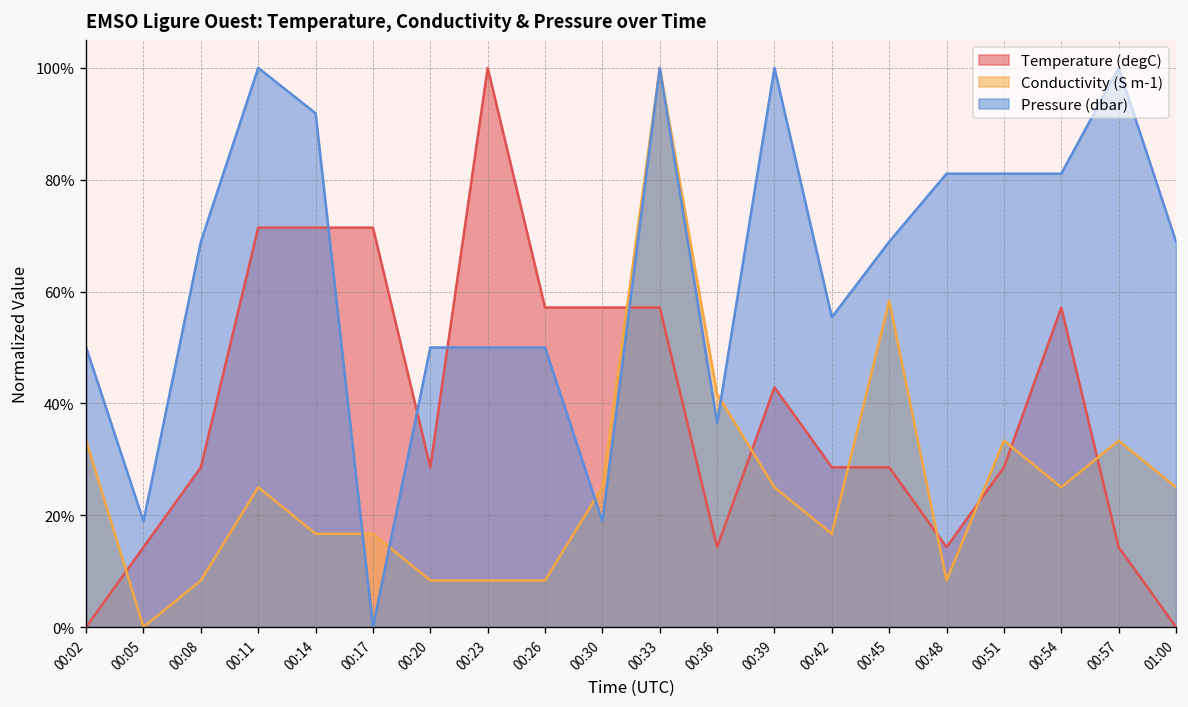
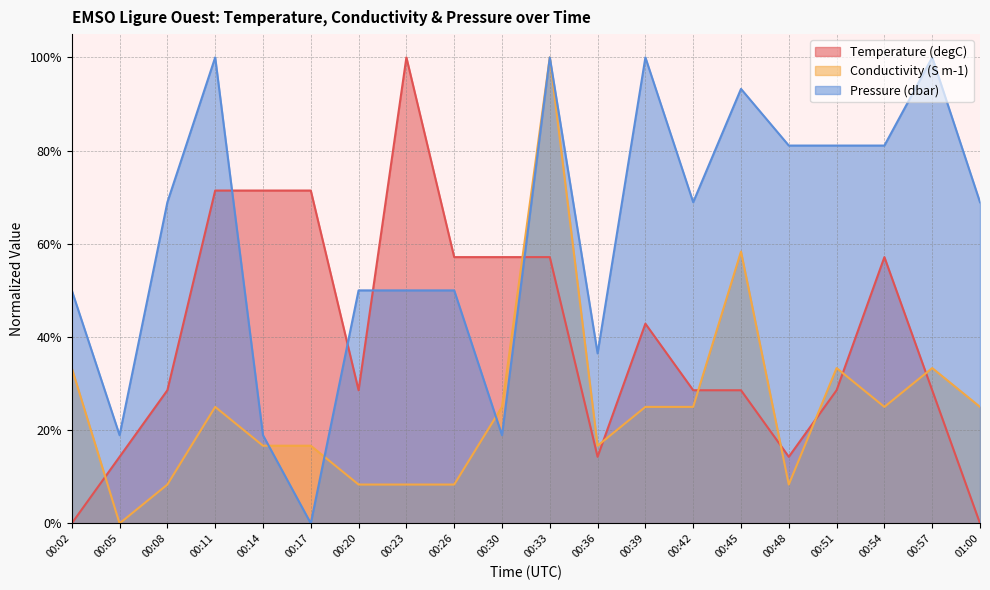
Pressure (dbar), 00:14: 92% -> 19%
Conductivity (S m-1), 00:36: 42% -> 17%
Conductivity (S m-1), 00:42: 17% -> 25%
Pressure (dbar), 00:42: 55% -> 69%
Pressure (dbar), 00:45: 69% -> 93%
Temperature (degC), 00:57: 14% -> 29%
